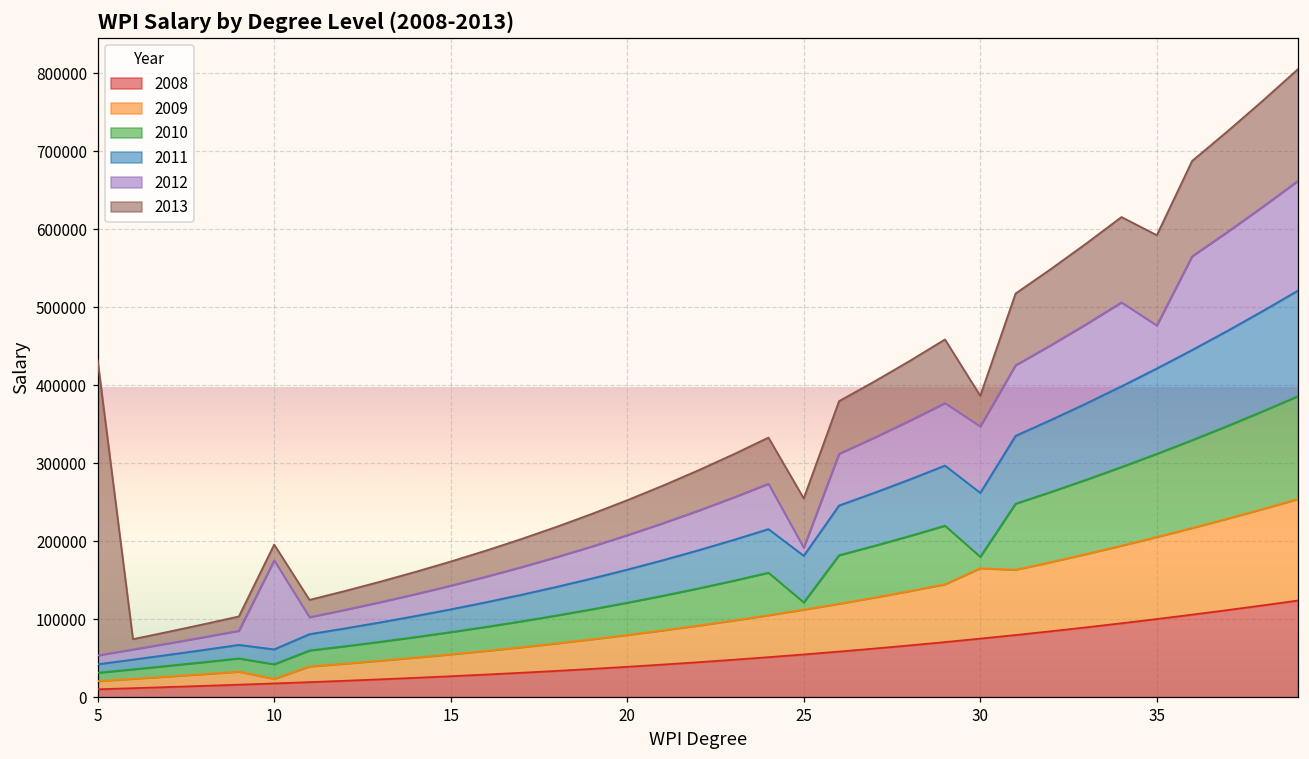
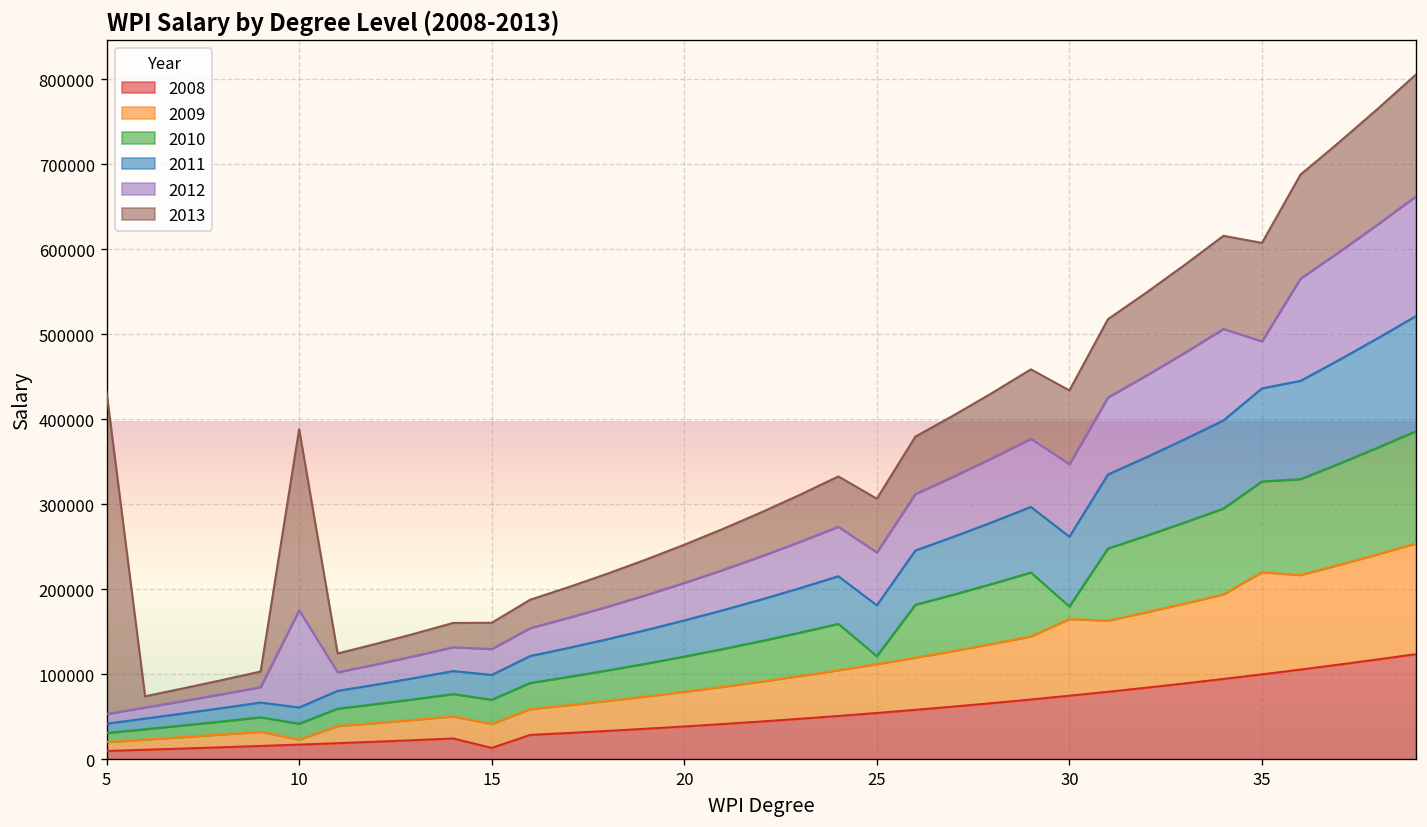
2013, 10: 20000 -> 210000
2008, 15: 30000 -> 10000
2012, 25: 10000 -> 60000
2013, 30: 40000 -> 90000
2009, 35: 110000 -> 120000
